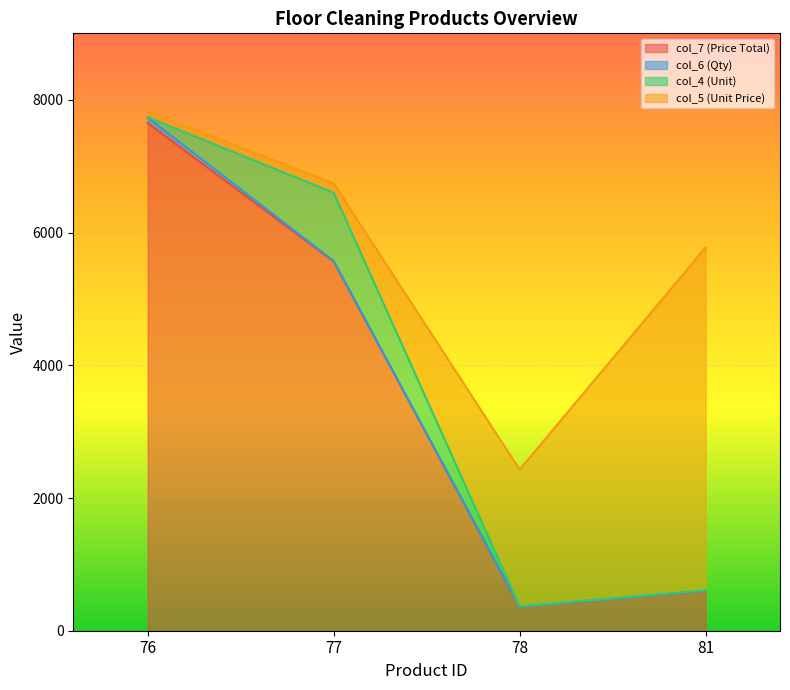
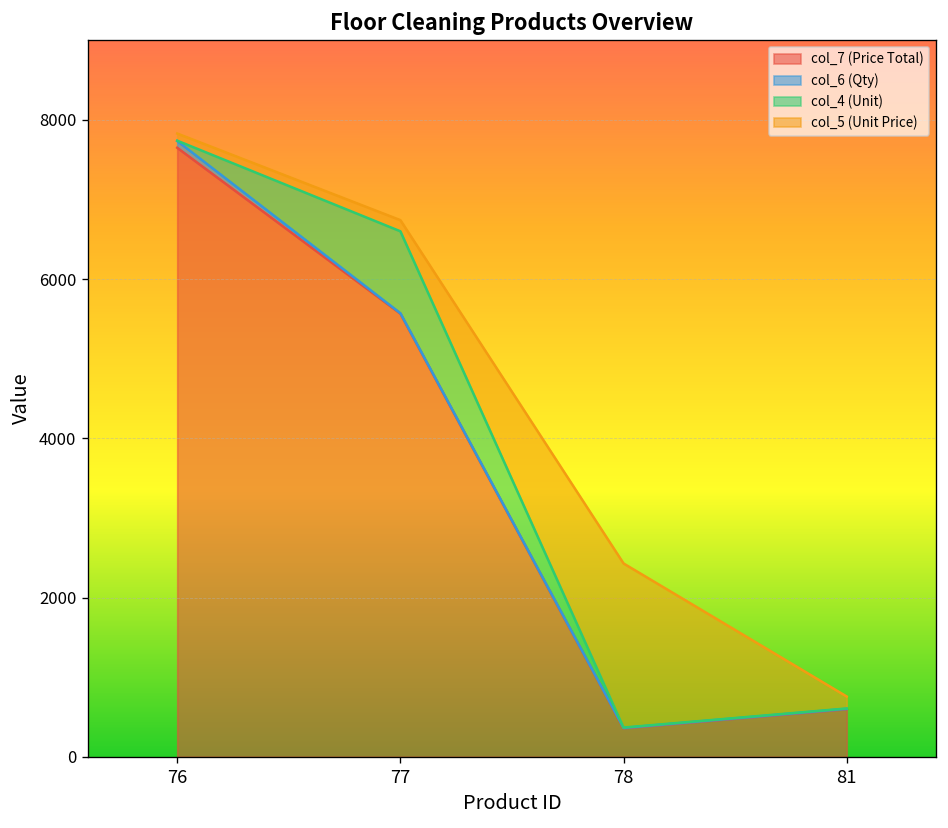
col_5 (Unit Price), 81: 5200 -> 200
